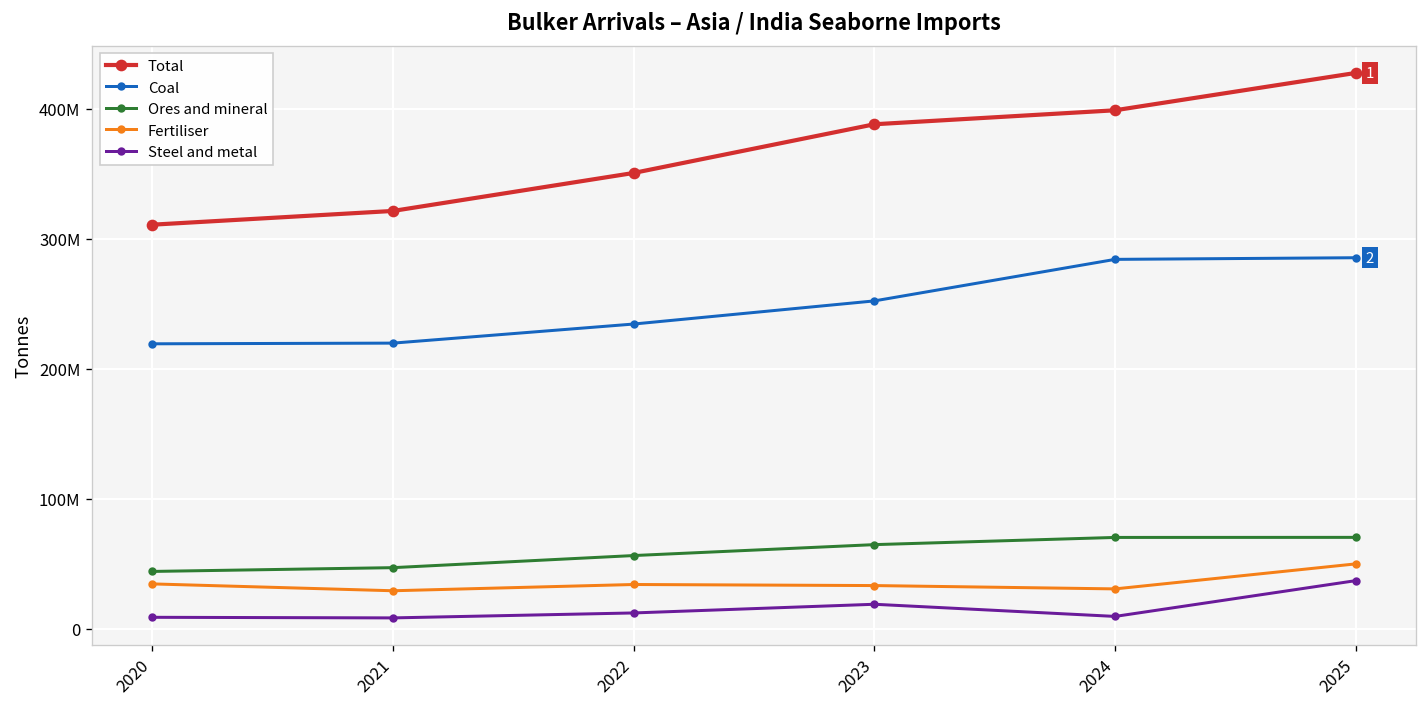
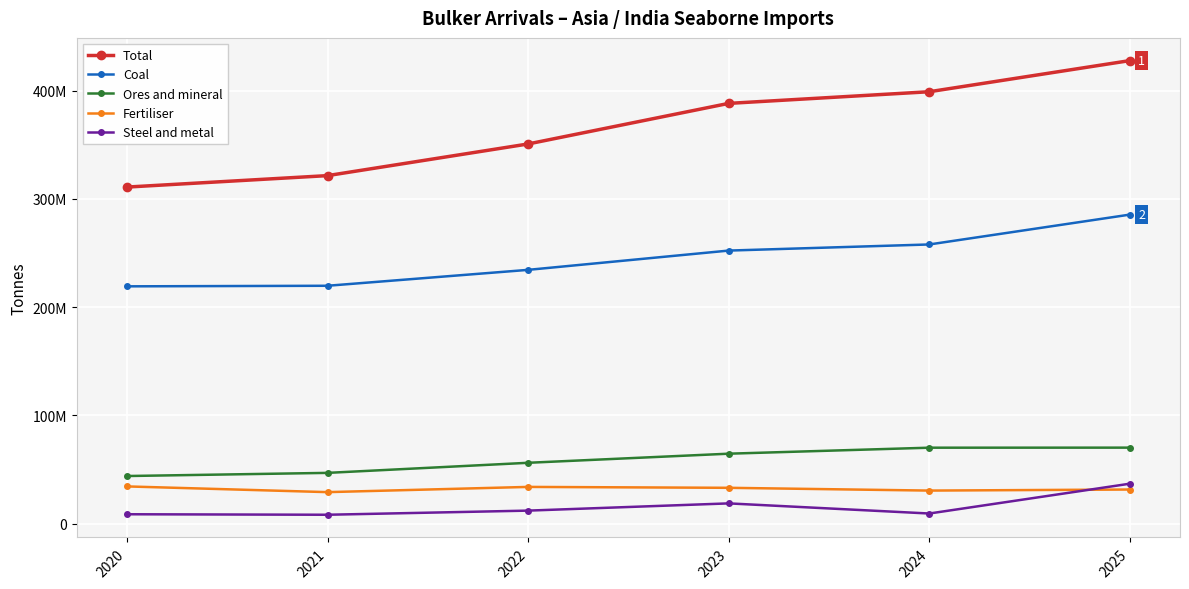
Coal, 2024: 284000000 -> 258000000
Fertiliser, 2025: 50000000 -> 32000000
